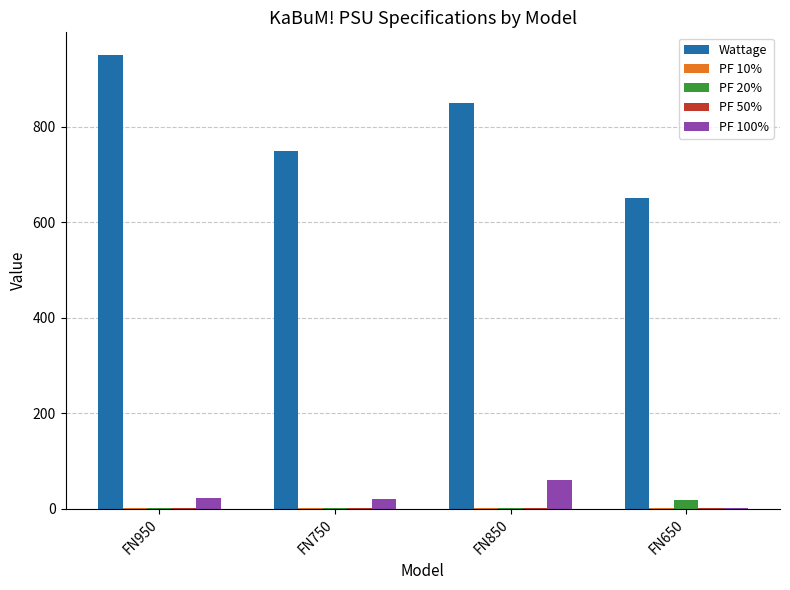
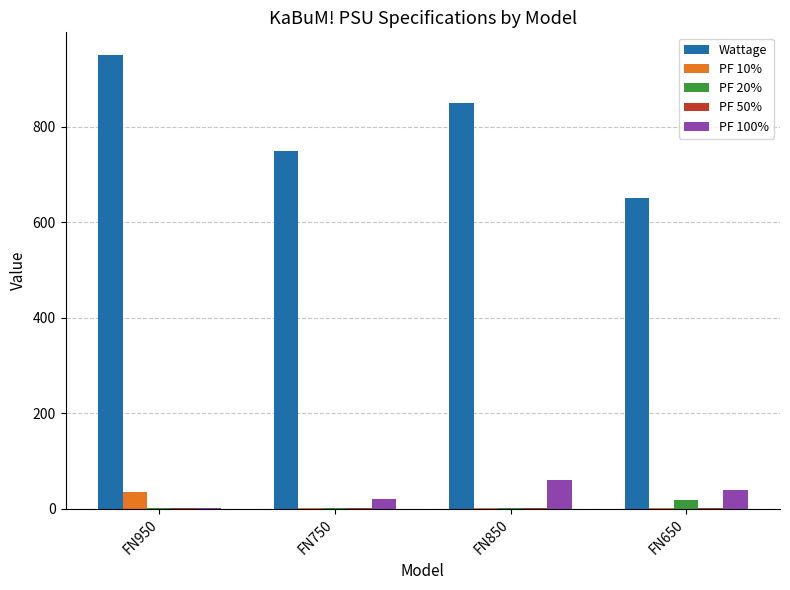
PF 10%, FN950: 0 -> 40
PF 100%, FN950: 20 -> 0
PF 100%, FN650: 0 -> 40
